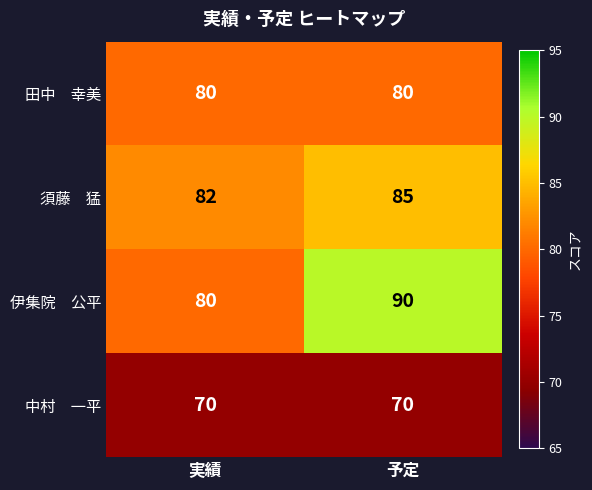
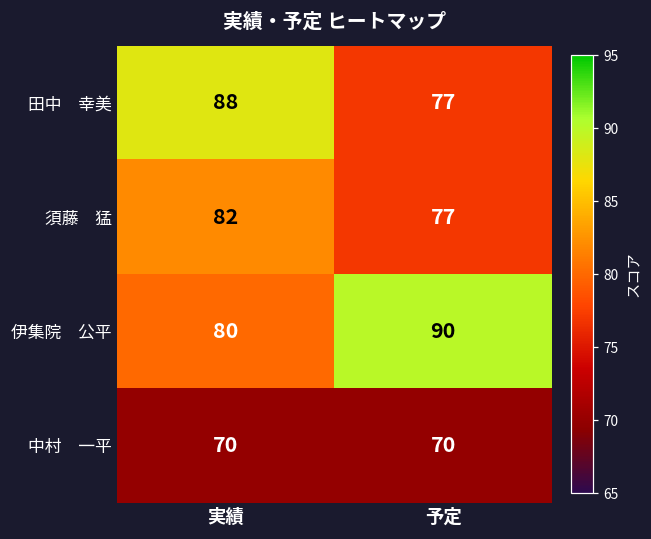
田中 幸美, 実績: 80 -> 88
田中 幸美, 予定: 80 -> 77
須藤 猛, 予定: 85 -> 77
